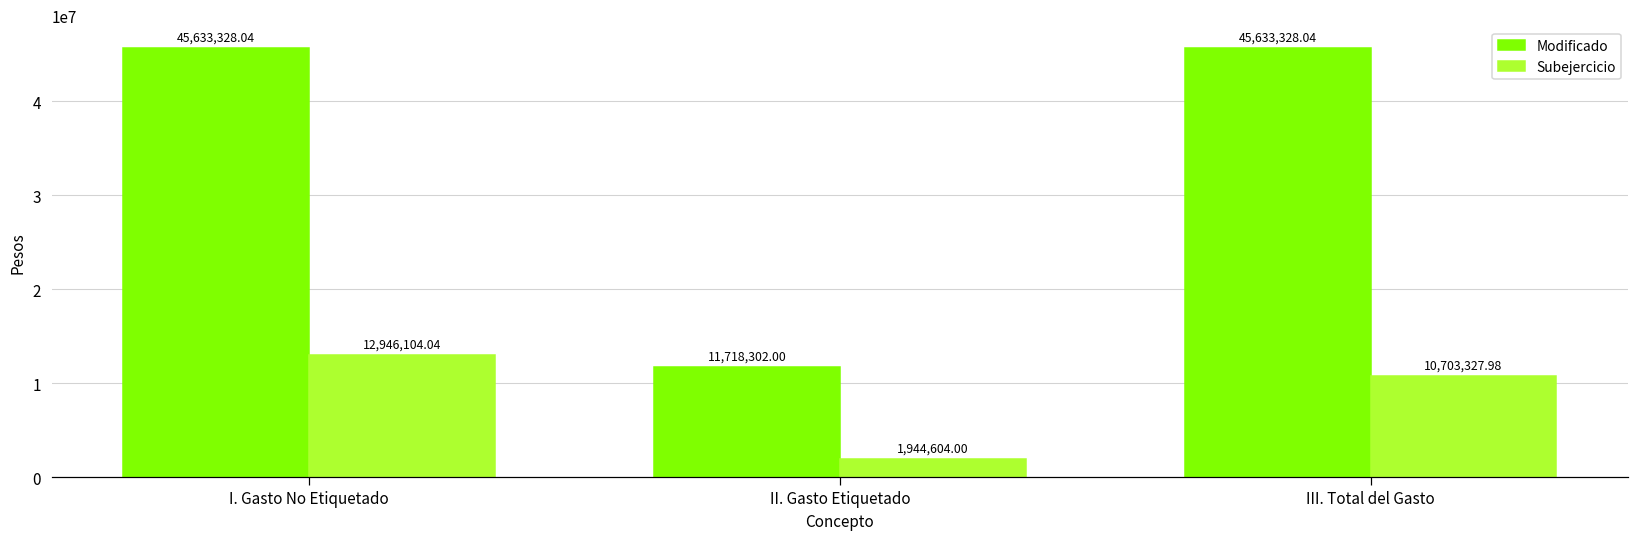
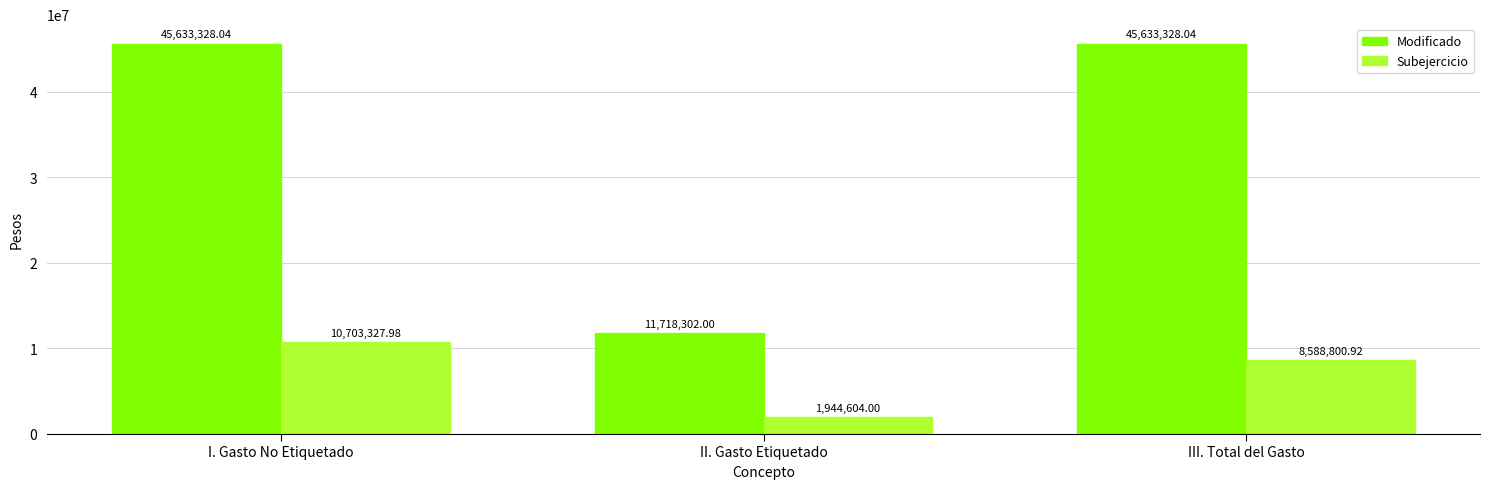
Subejercicio, I. Gasto No Etiquetado: 12,946,104.04 -> 10,703,327.98
Subejercicio, III. Total del Gasto: 10,703,327.98 -> 8,588,800.92
